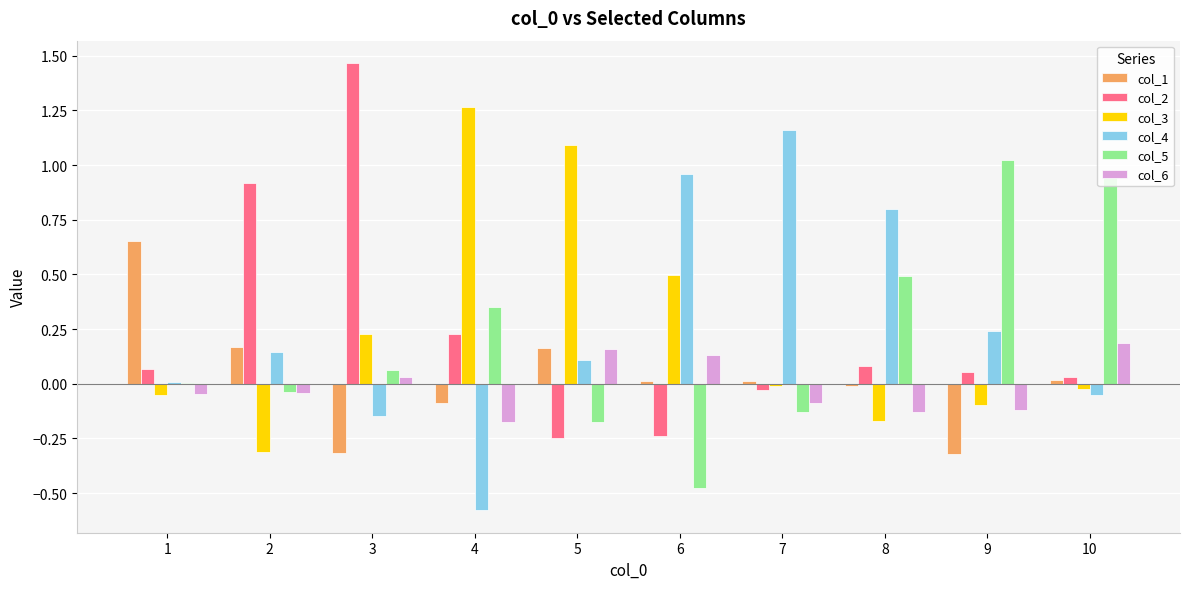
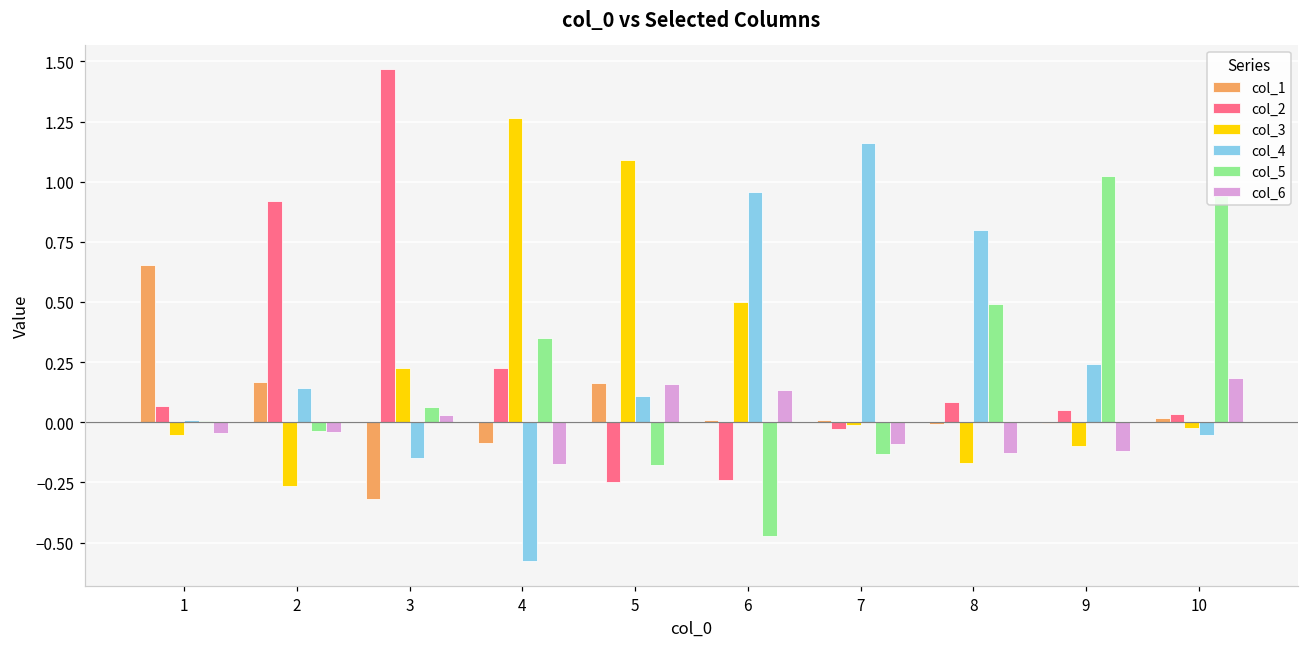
col_3, 2: -0.31 -> -0.27
col_1, 9: -0.32 -> 0.00
